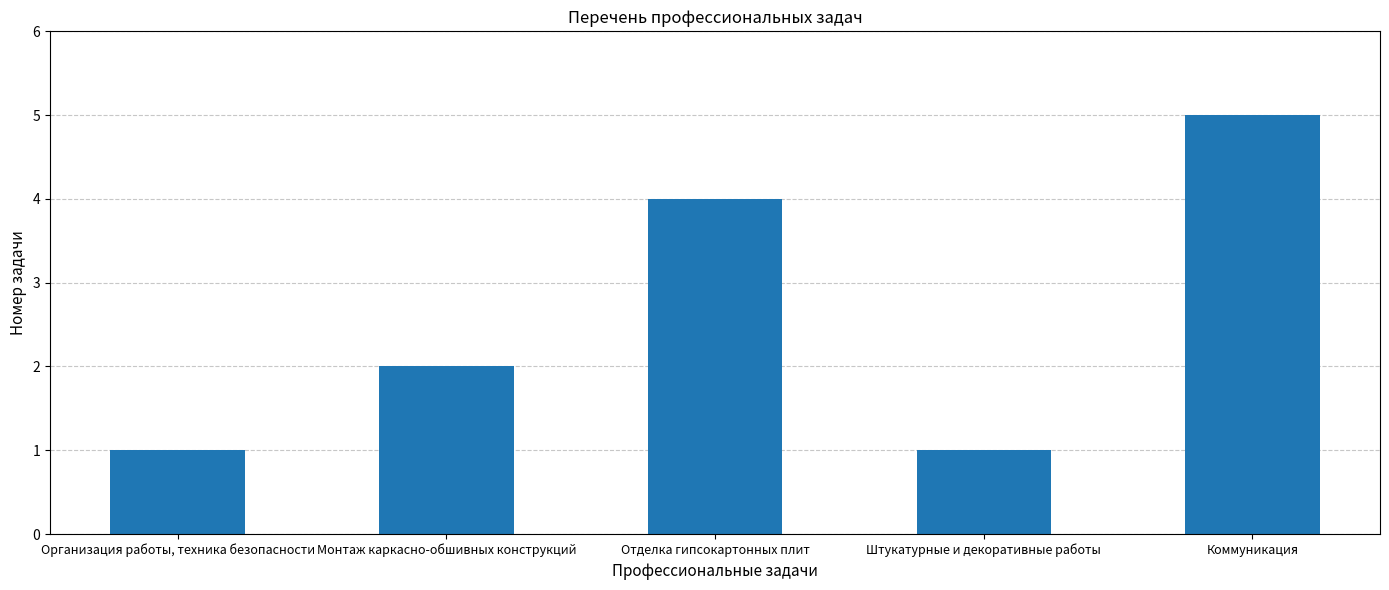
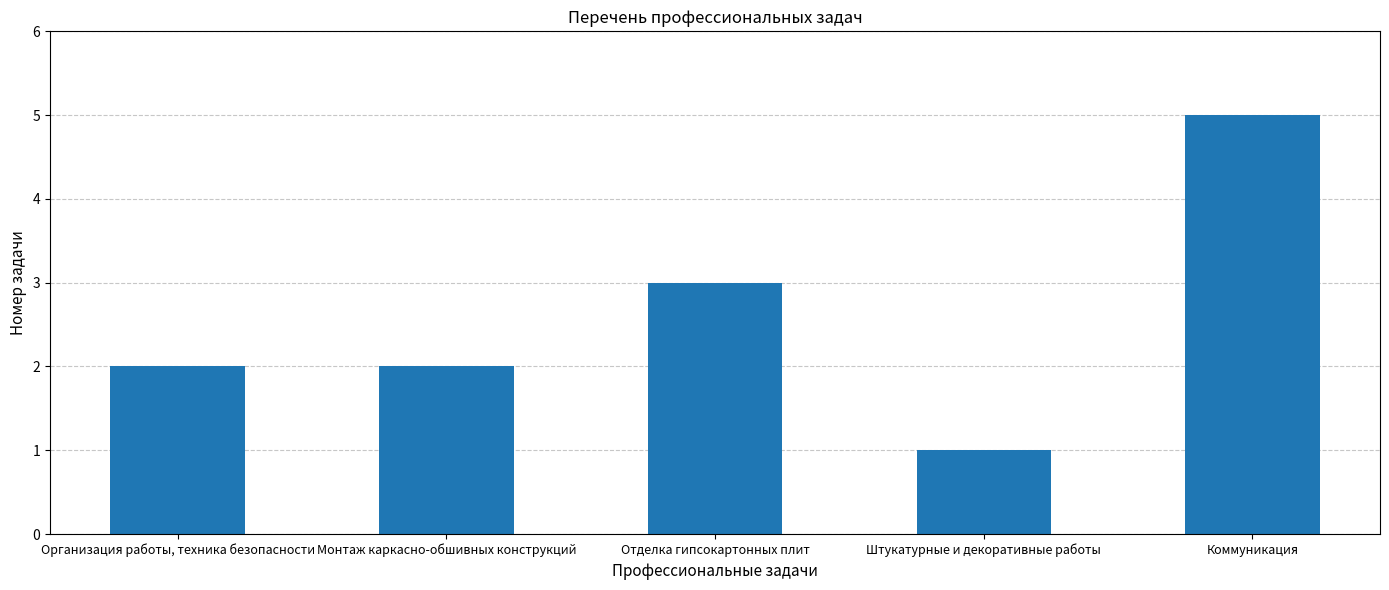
Организация работы, техника безопасности: 1 -> 2
Отделка гипсокартонных плит: 4 -> 3
